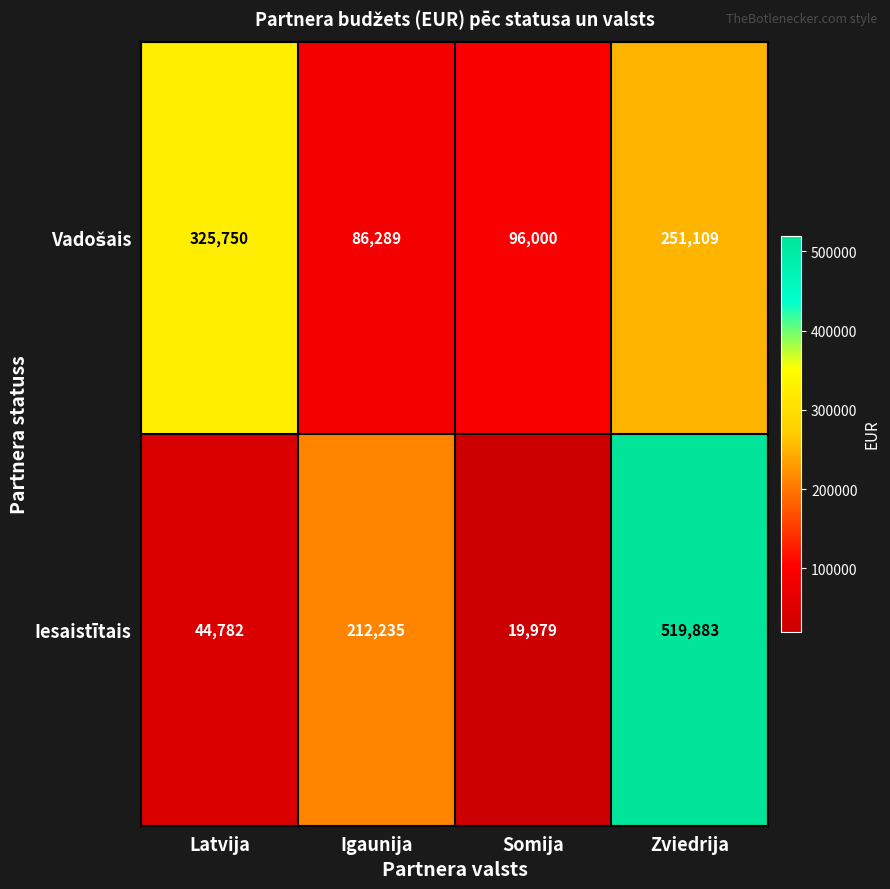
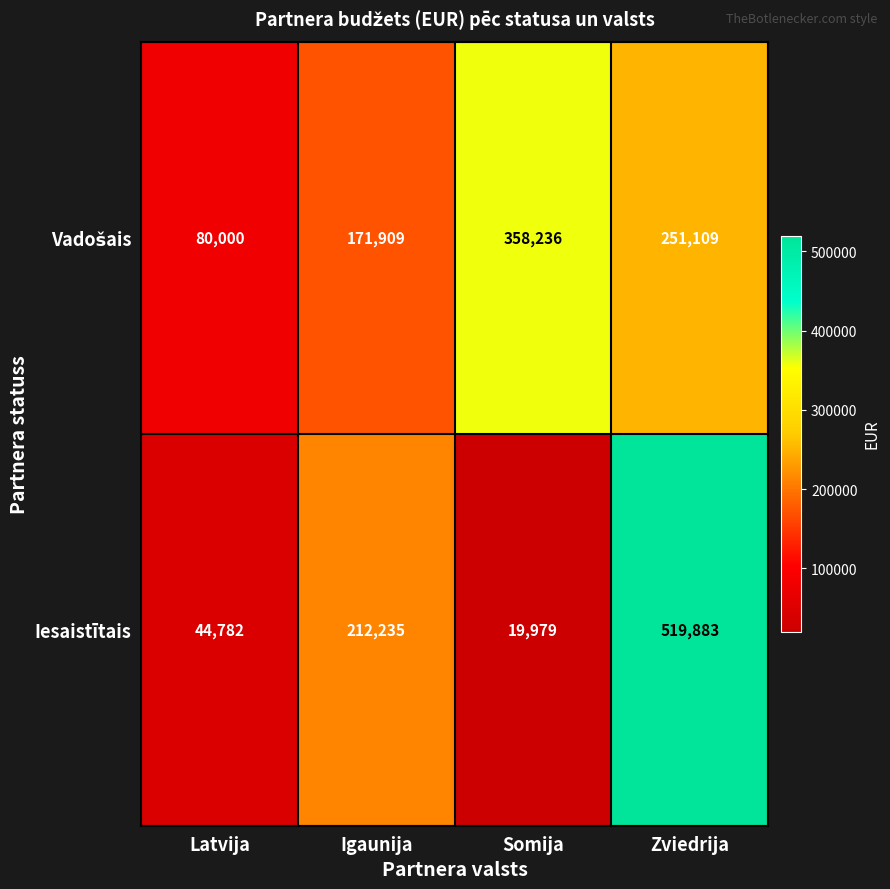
Vadošais, Latvija: 325,750 -> 80,000
Vadošais, Igaunija: 86,289 -> 171,909
Vadošais, Somija: 96,000 -> 358,236
